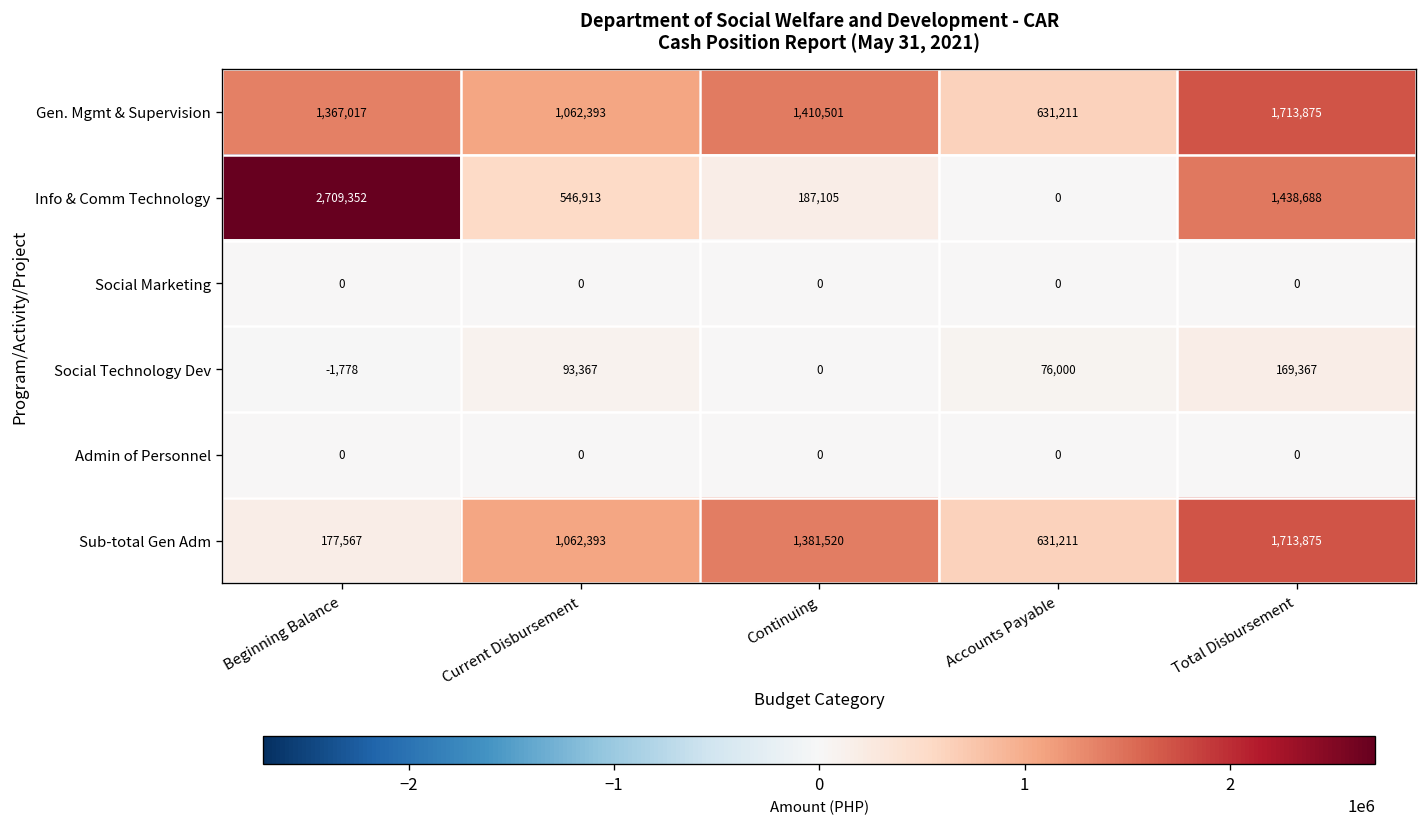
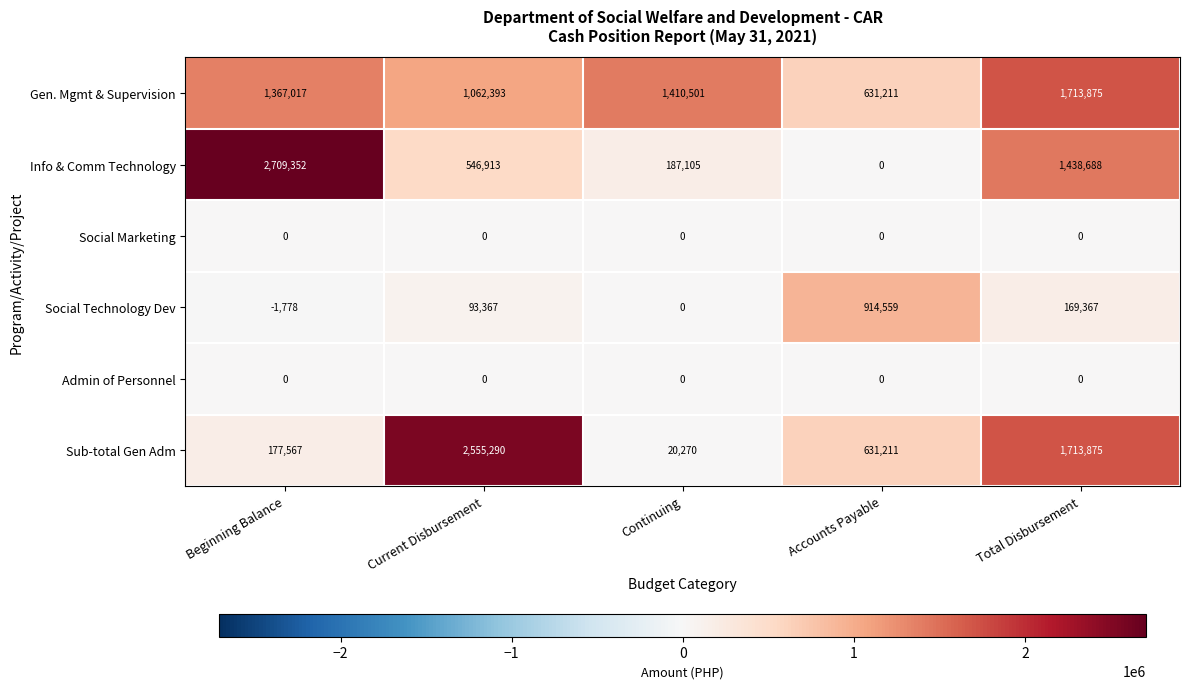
Social Technology Dev, Accounts Payable: 76,000 -> 914,559
Sub-total Gen Adm, Current Disbursement: 1,062,393 -> 2,555,290
Sub-total Gen Adm, Continuing: 1,381,520 -> 20,270
